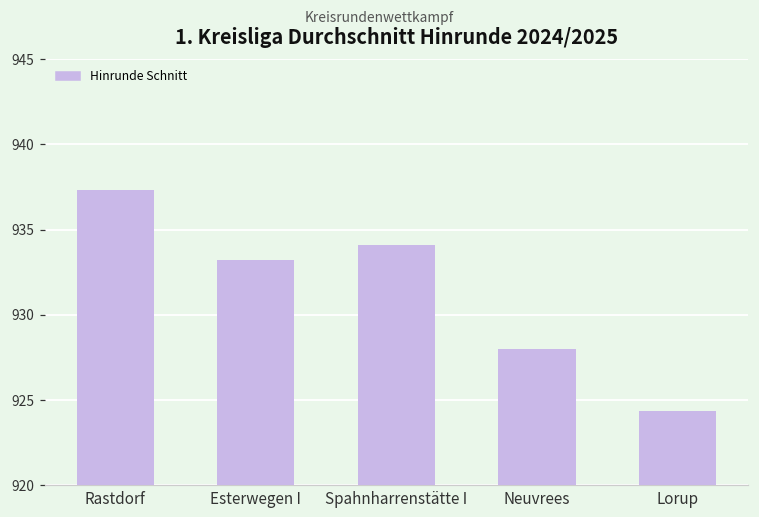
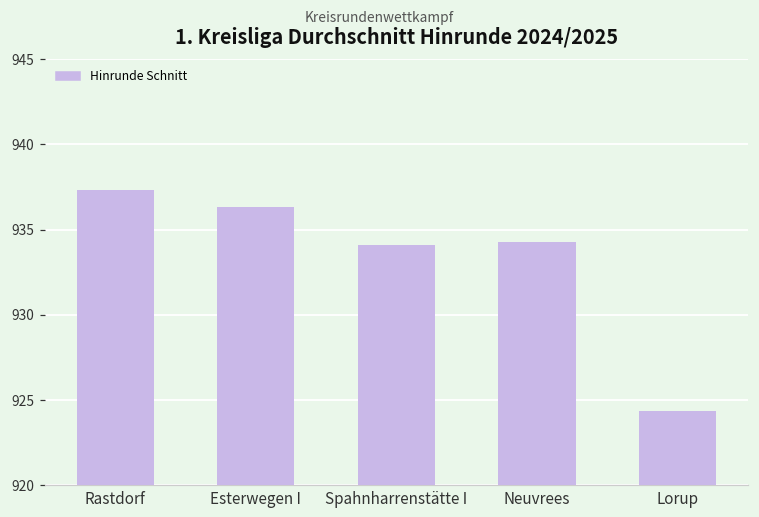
Esterwegen I: 933.2 -> 936.3
Neuvrees: 928.0 -> 934.3
